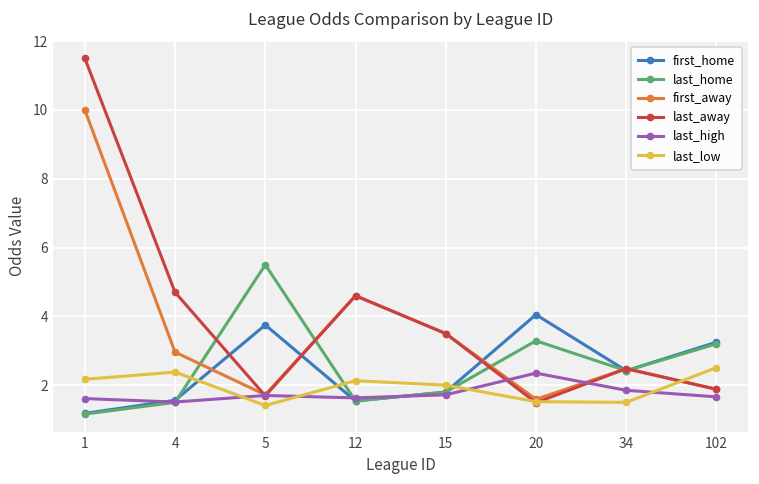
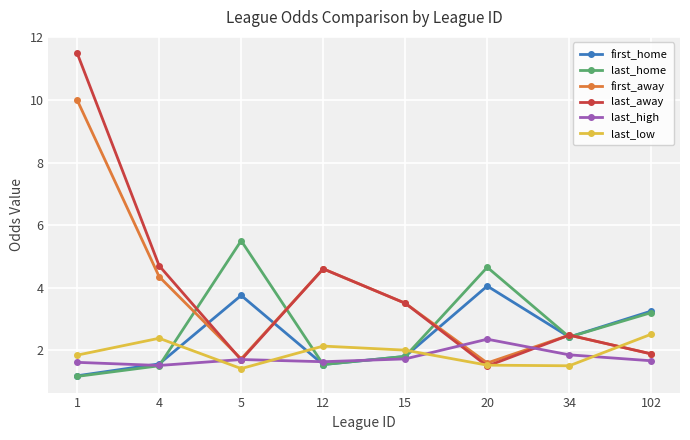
last_low, 1: 2.2 -> 1.8
first_away, 4: 3.0 -> 4.4
last_home, 20: 3.3 -> 4.7
